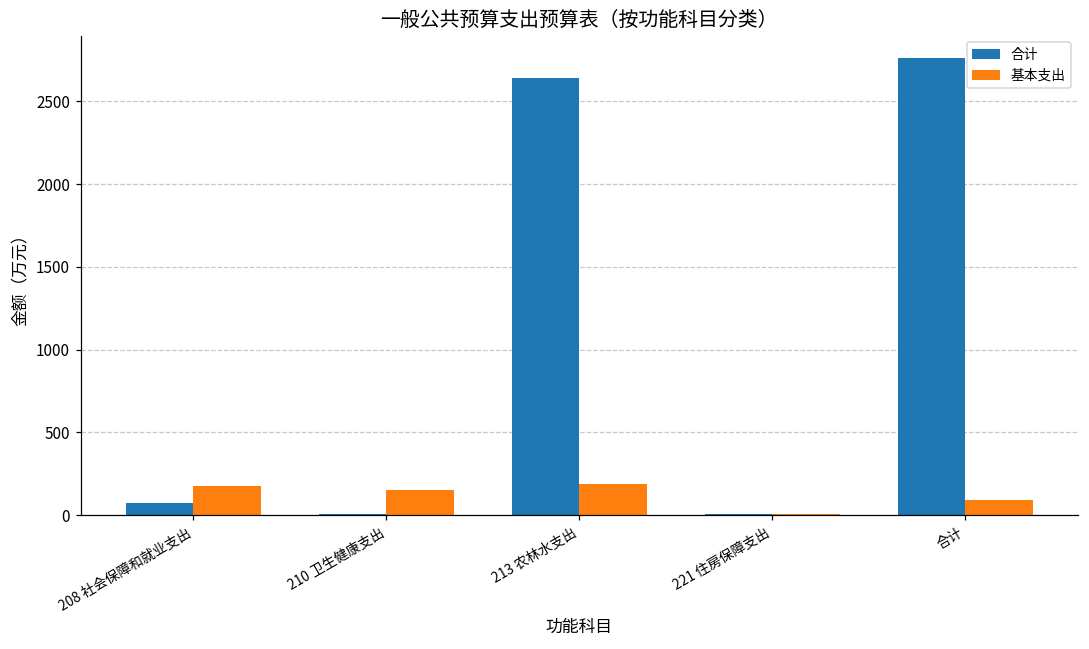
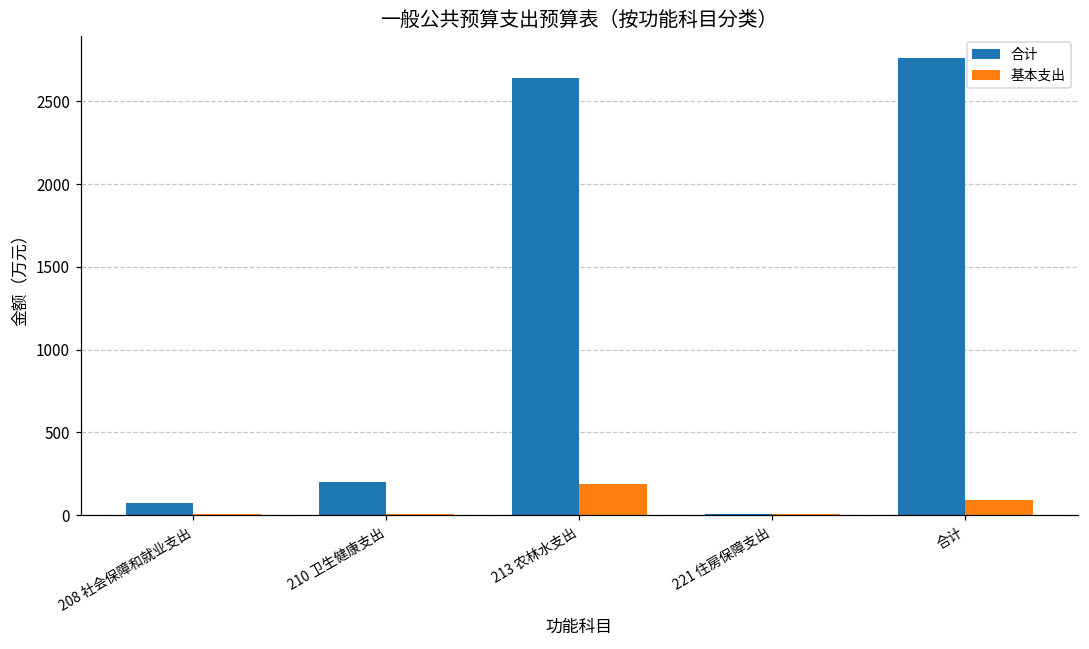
基本支出, 208 社会保障和就业支出: 180 -> 10
合计, 210 卫生健康支出: 10 -> 200
基本支出, 210 卫生健康支出: 150 -> 10
